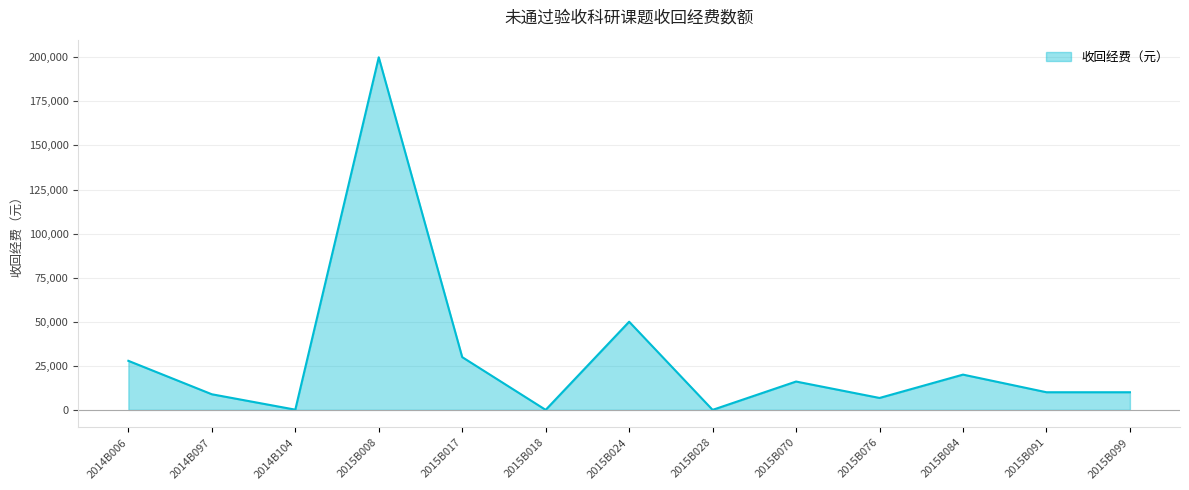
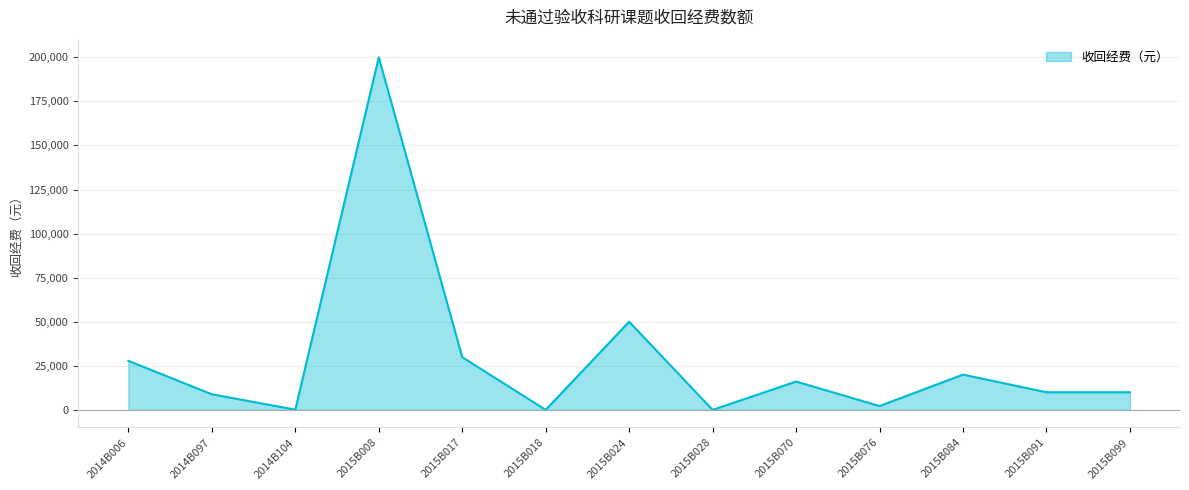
2015B076: 7,000 -> 2,000
